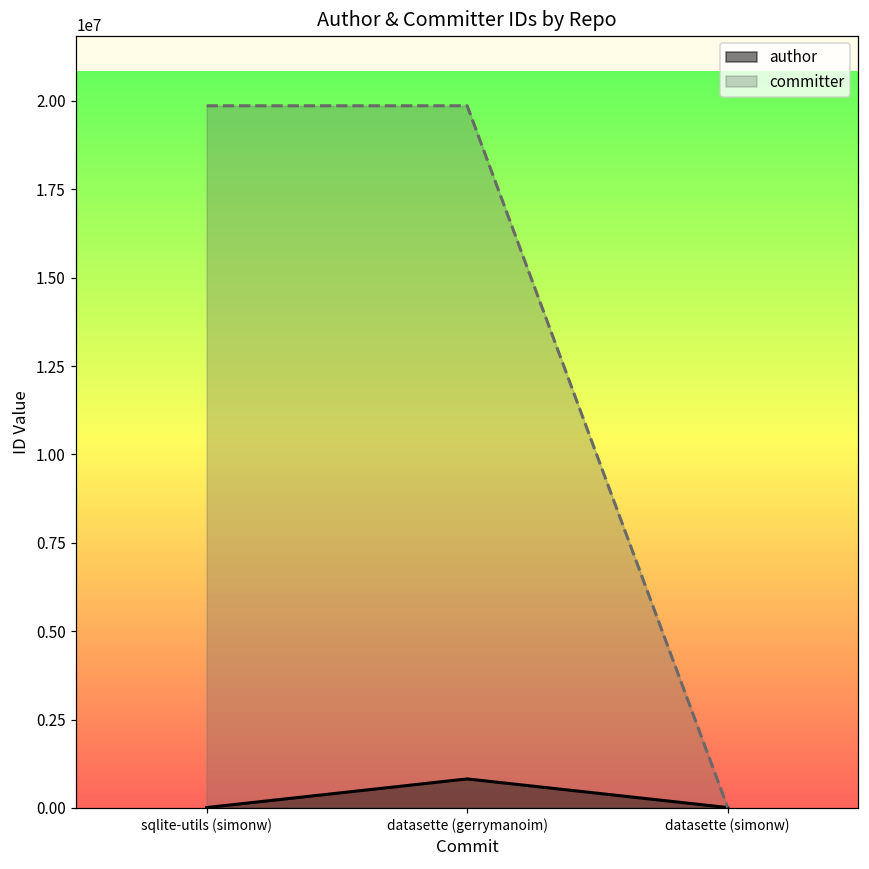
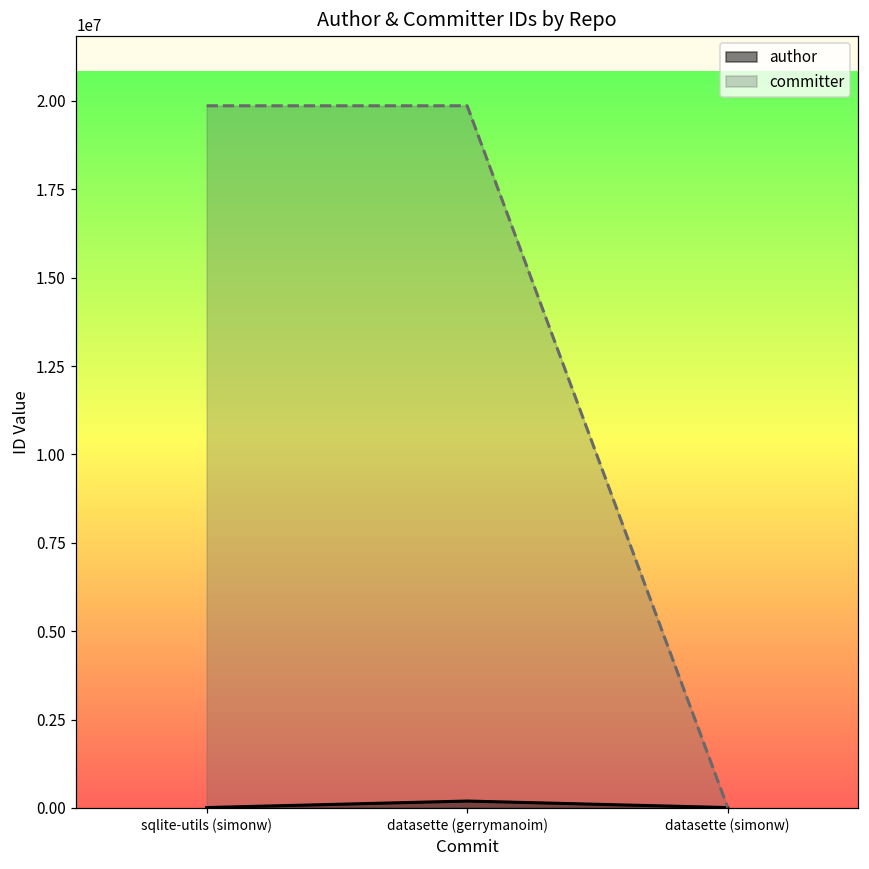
author, datasette (gerrymanoim): 800000 -> 200000
